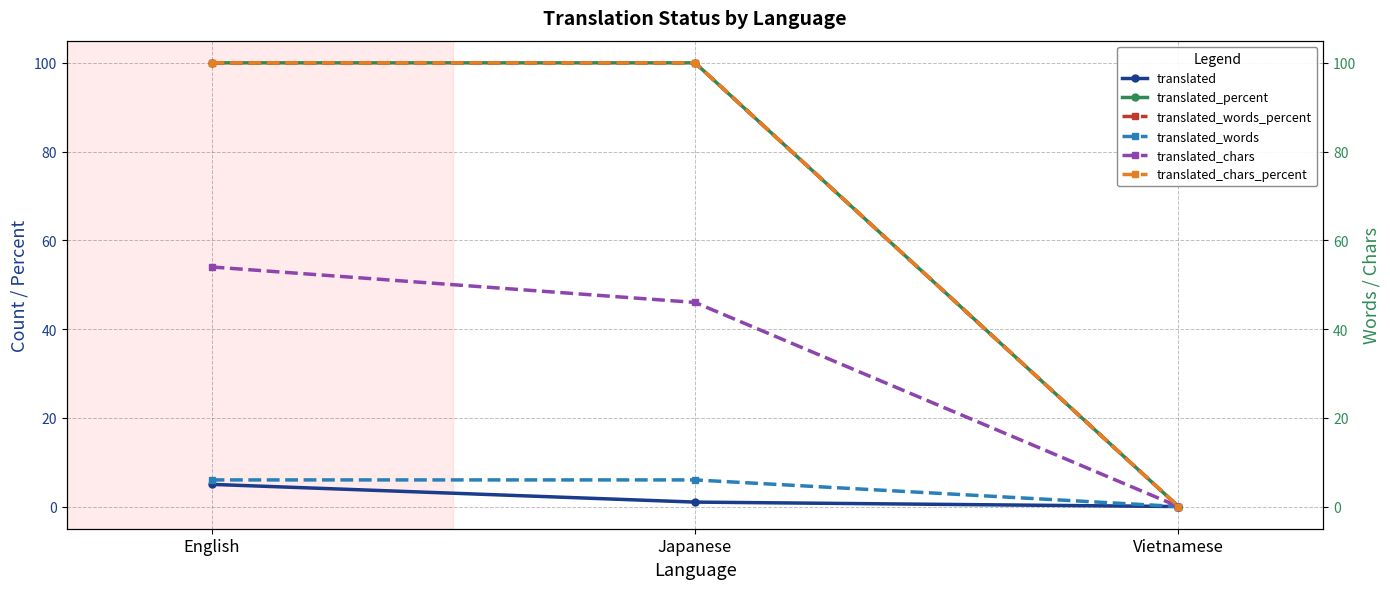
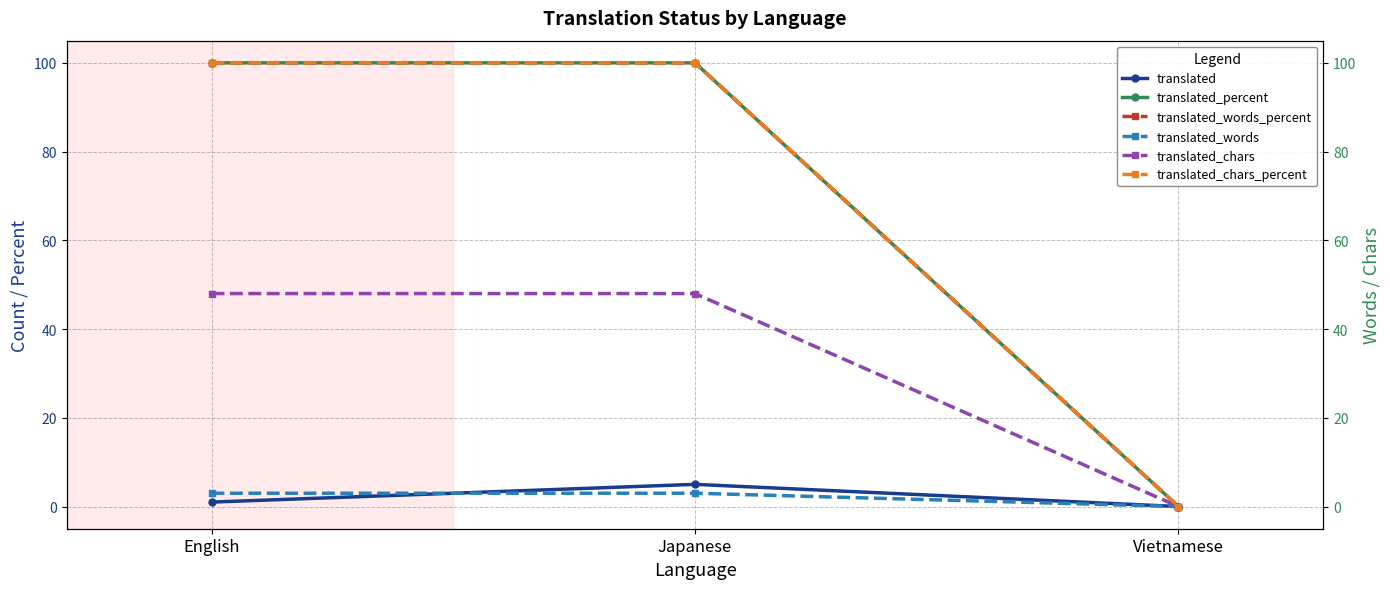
translated, English: 5 -> 1
translated, Japanese: 1 -> 5
translated_words, English: 6 -> 3
translated_chars, English: 54 -> 48
translated_words, Japanese: 6 -> 3
translated_chars, Japanese: 46 -> 48
